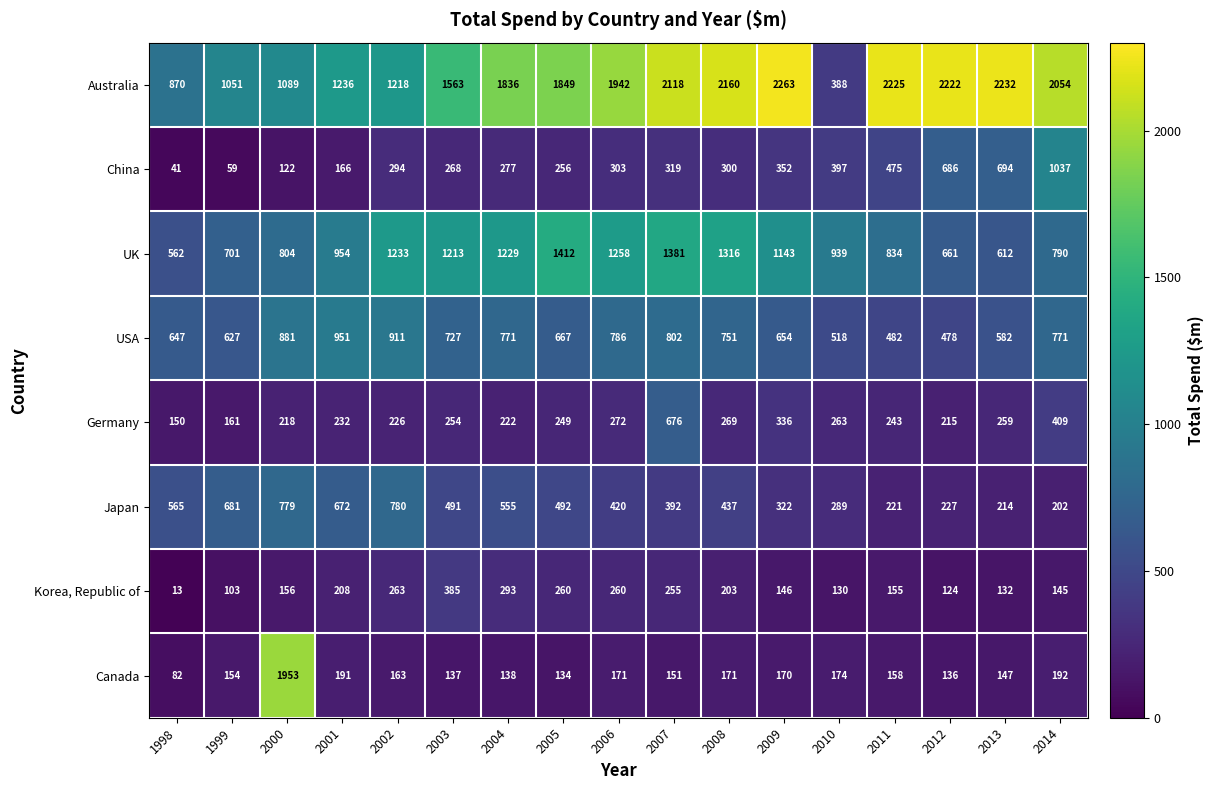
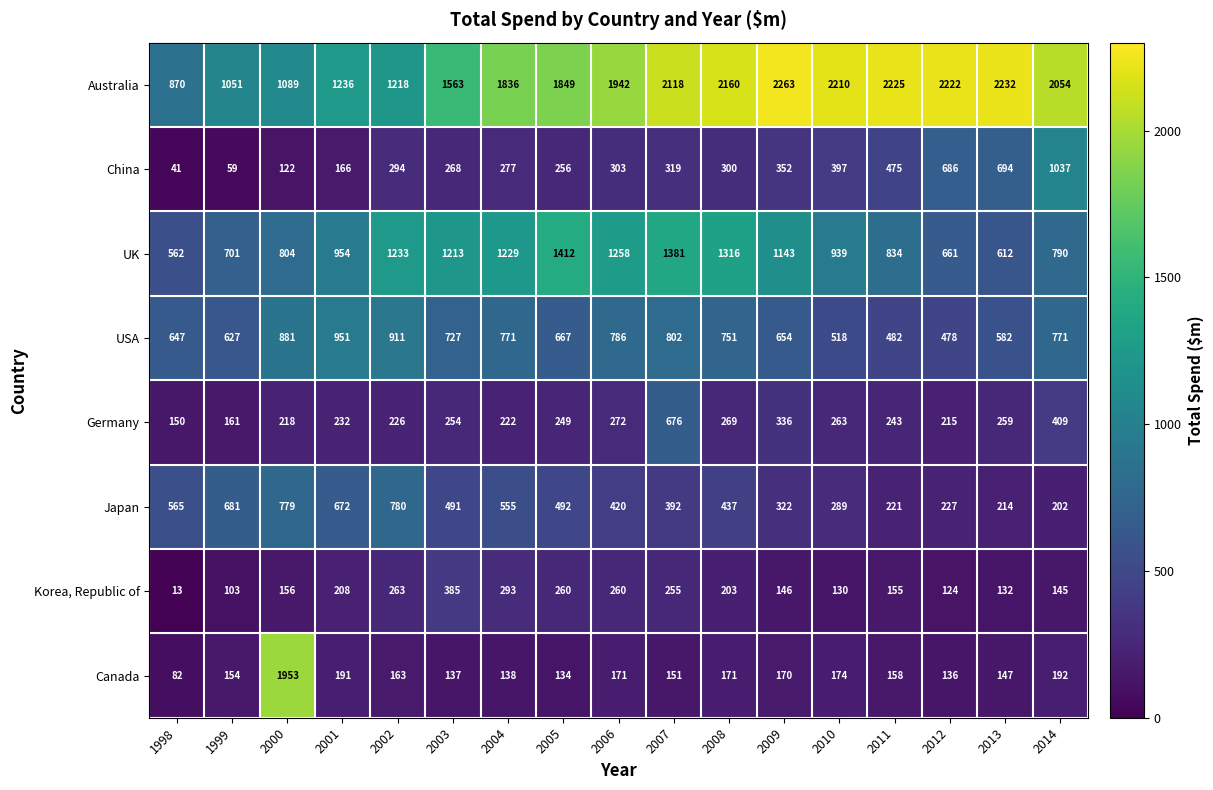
Australia, 2010: 388 -> 2210
